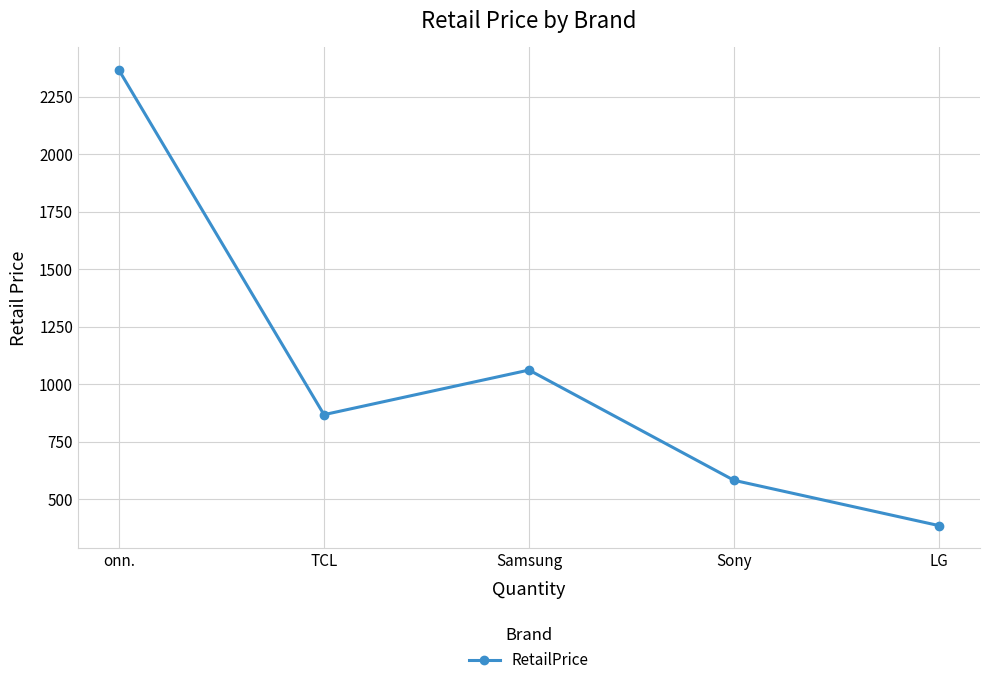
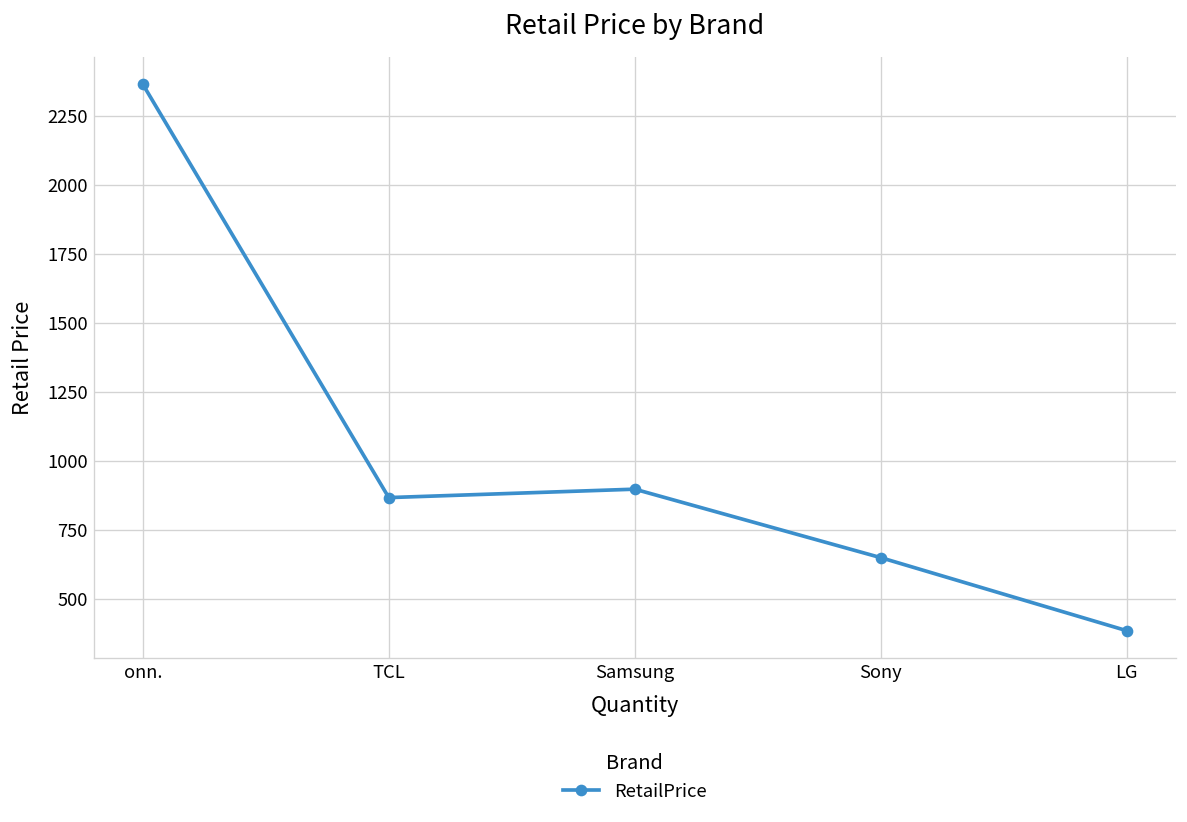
Samsung: 1060 -> 900
Sony: 580 -> 650
